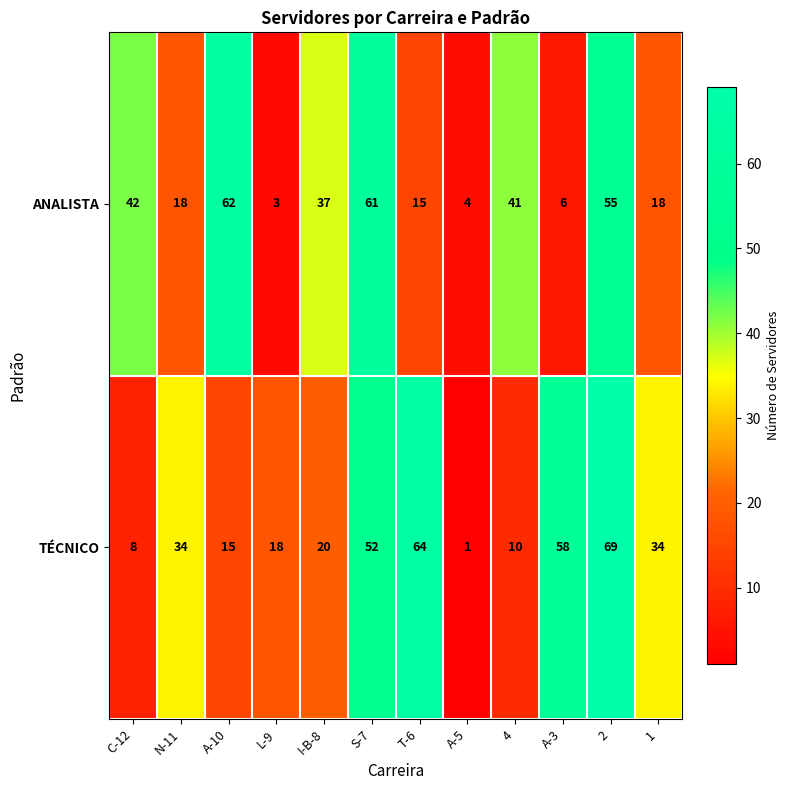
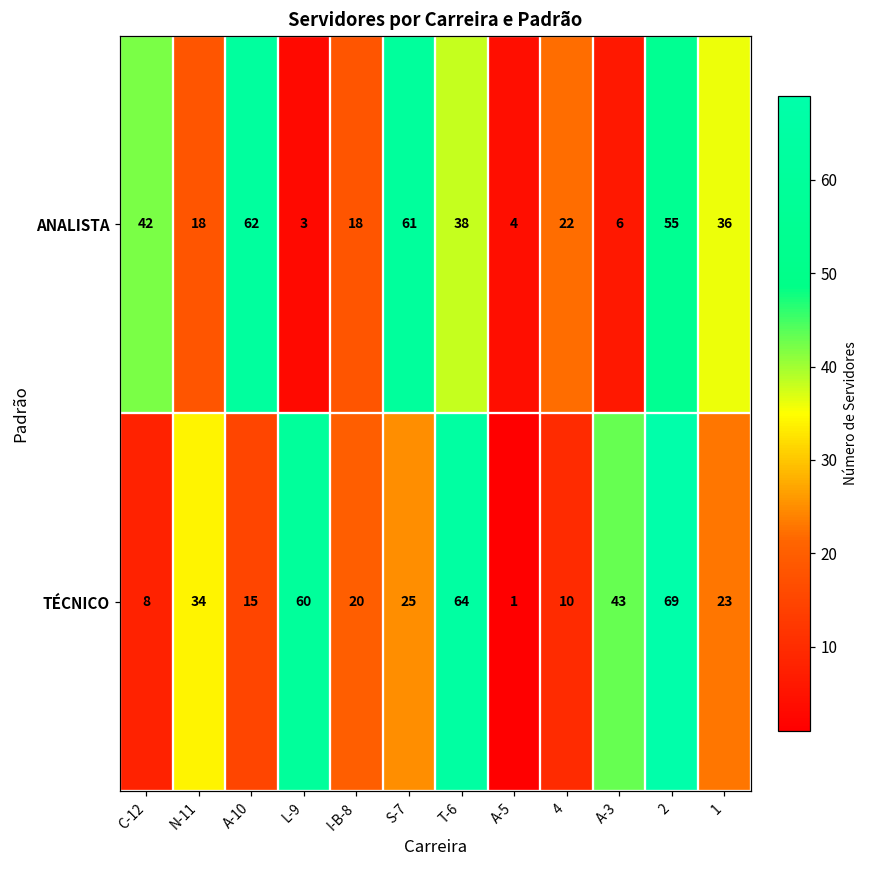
ANALISTA, I-B-8: 37 -> 18
ANALISTA, T-6: 15 -> 38
ANALISTA, 4: 41 -> 22
ANALISTA, 1: 18 -> 36
TÉCNICO, L-9: 18 -> 60
TÉCNICO, S-7: 52 -> 25
TÉCNICO, A-3: 58 -> 43
TÉCNICO, 1: 34 -> 23
